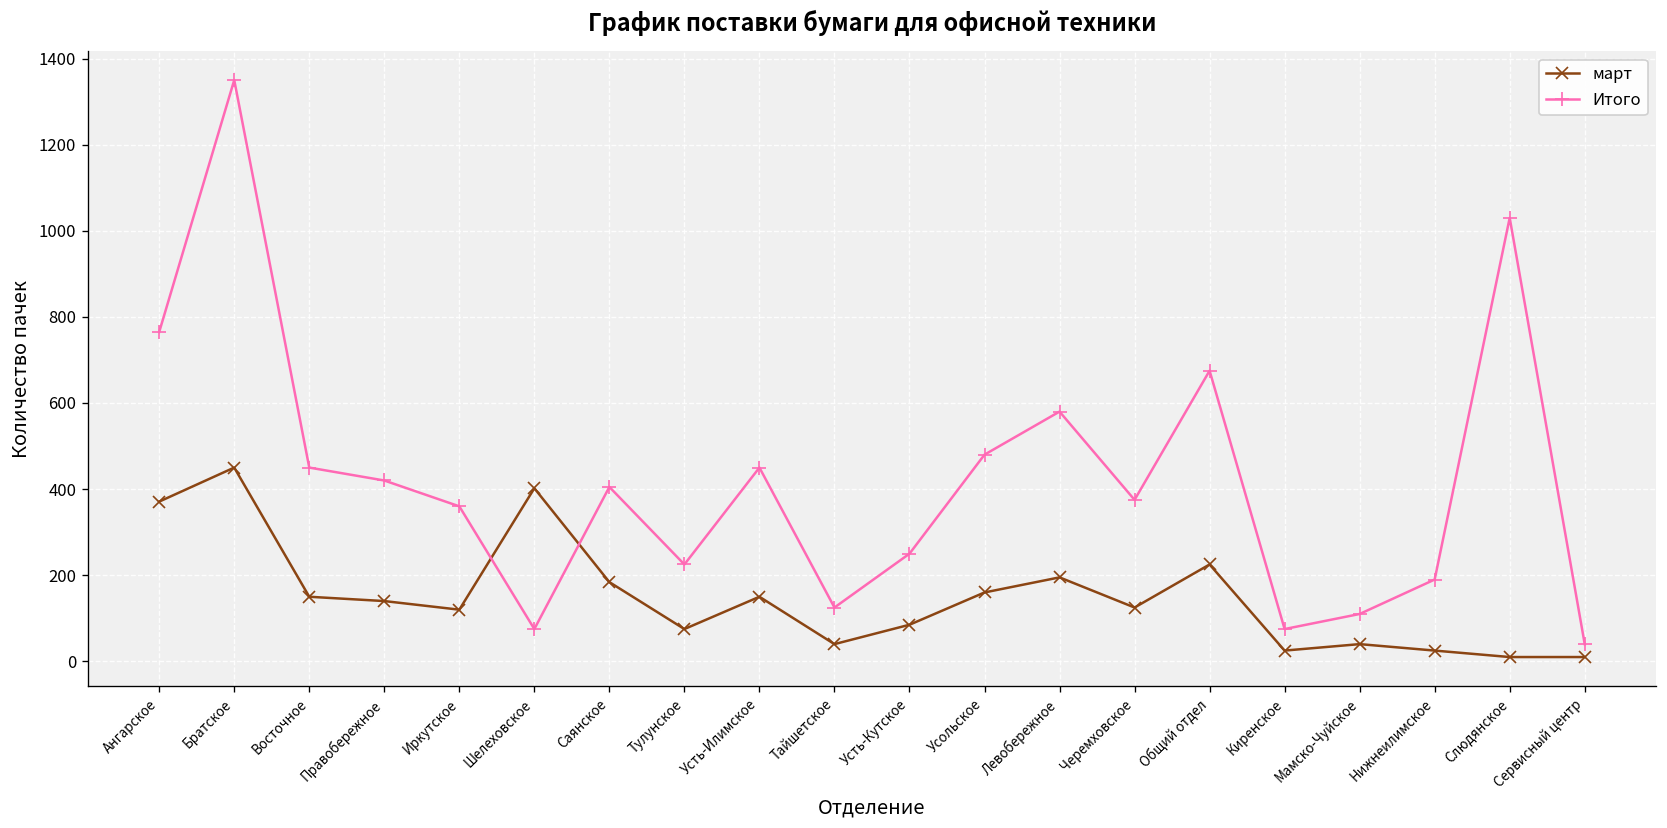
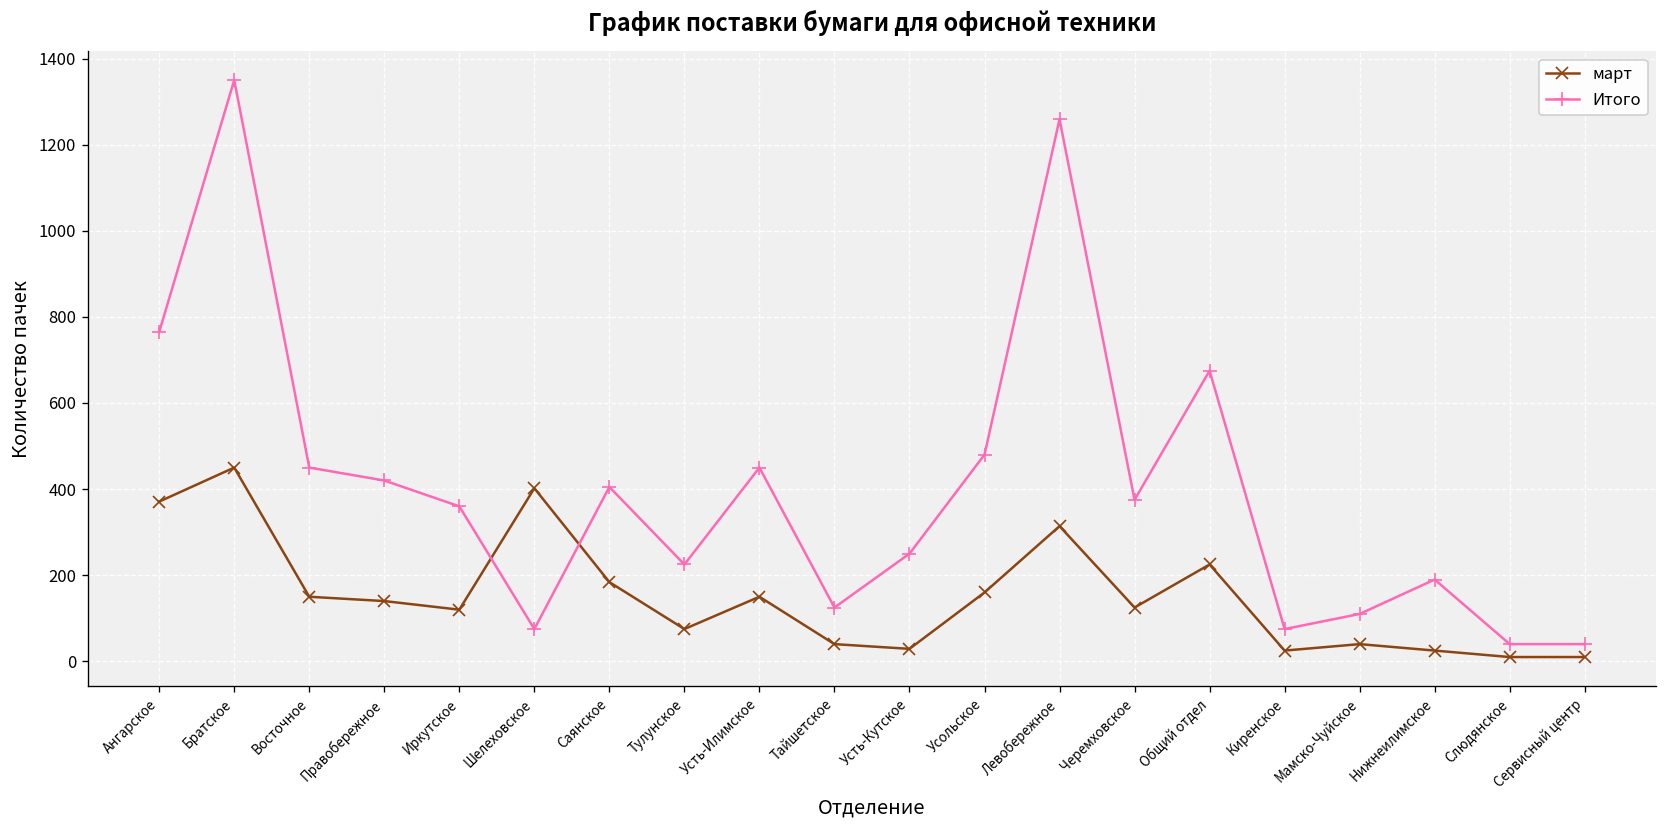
март, Усть-Кутское: 90 -> 30
март, Левобережное: 200 -> 310
Итого, Левобережное: 580 -> 1260
Итого, Слюдянское: 1030 -> 40
